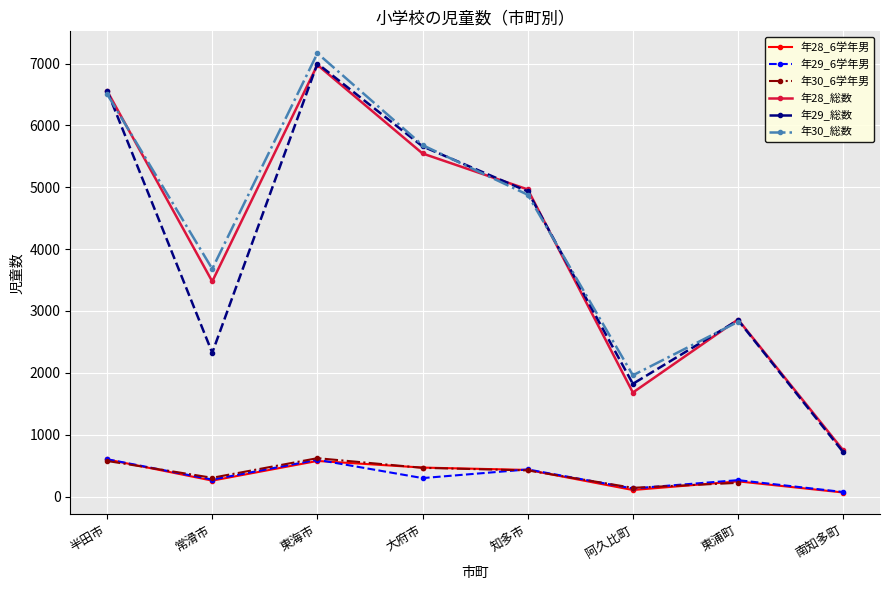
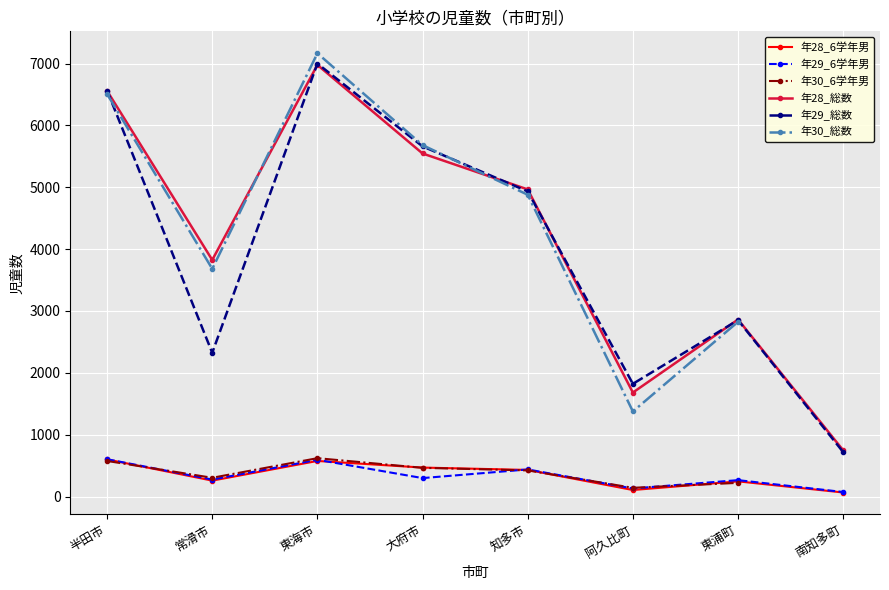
年28_総数, 常滑市: 3500 -> 3800
年30_総数, 阿久比町: 2000 -> 1400
